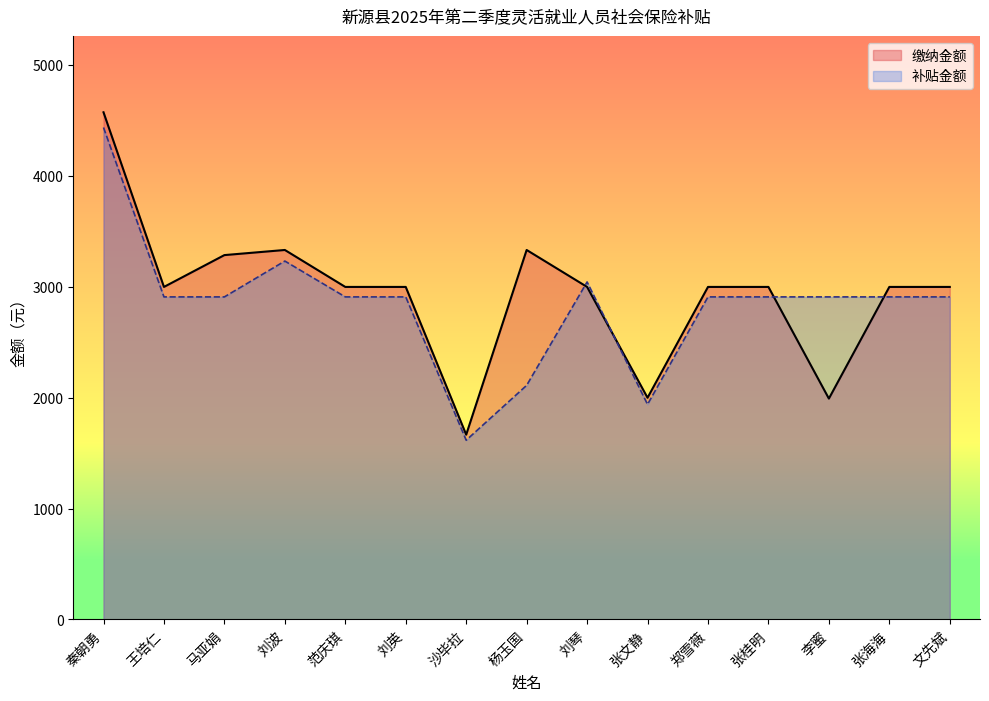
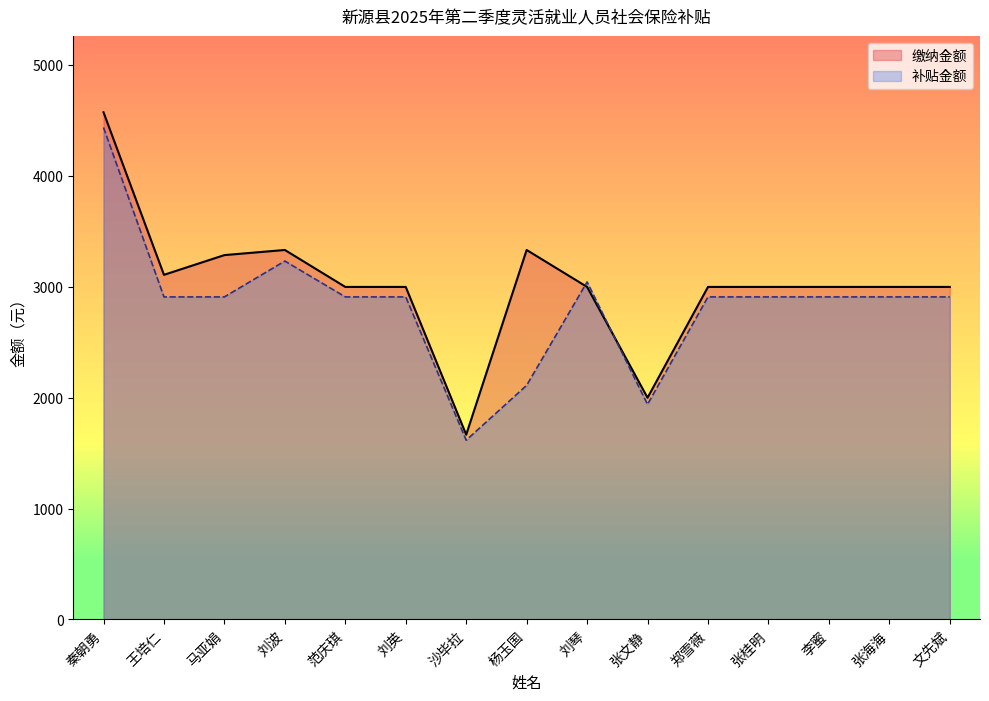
缴纳金额, 王培仁: 3000 -> 3110
缴纳金额, 李蜜: 1990 -> 3000
